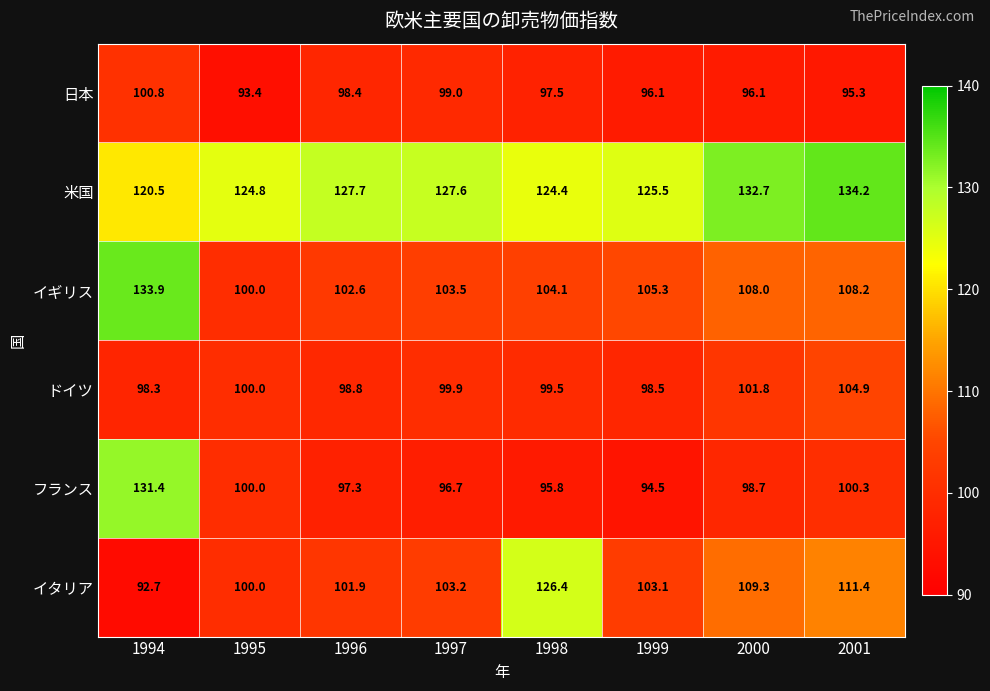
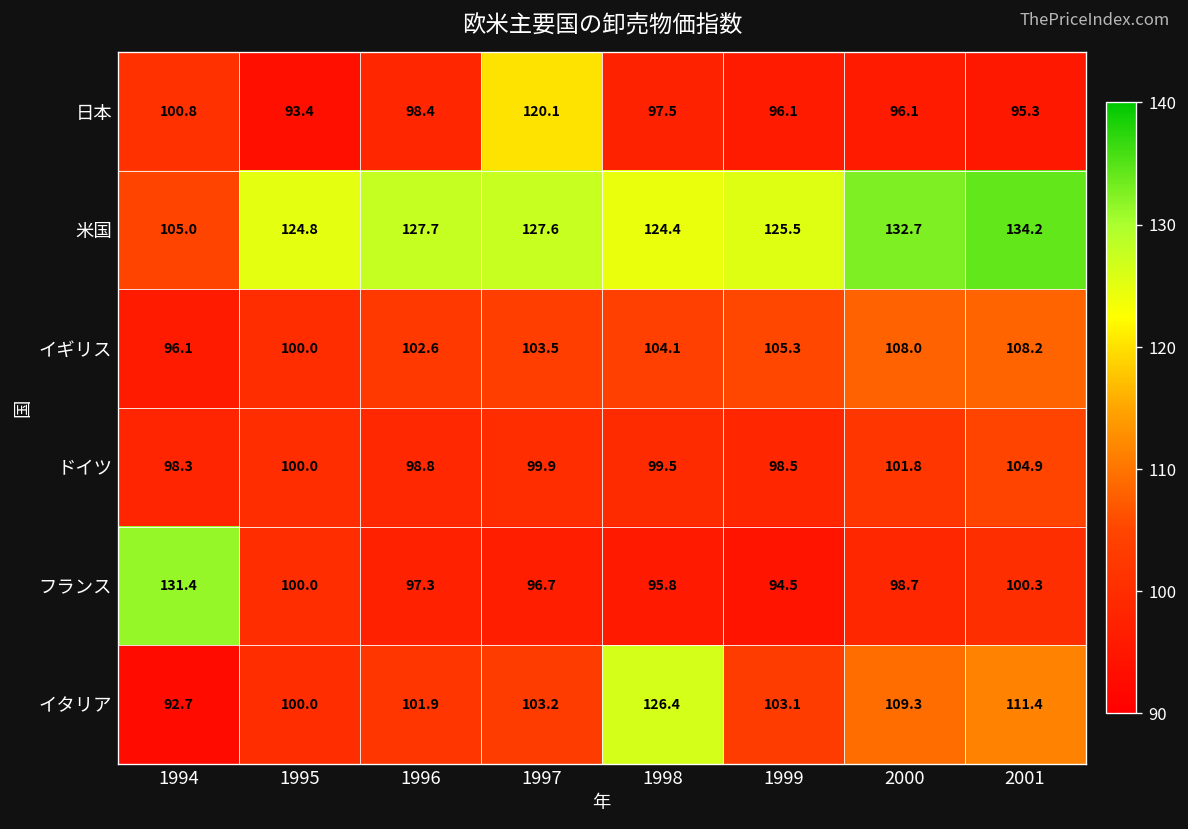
日本, 1997: 99.0 -> 120.1
米国, 1994: 120.5 -> 105.0
イギリス, 1994: 133.9 -> 96.1
